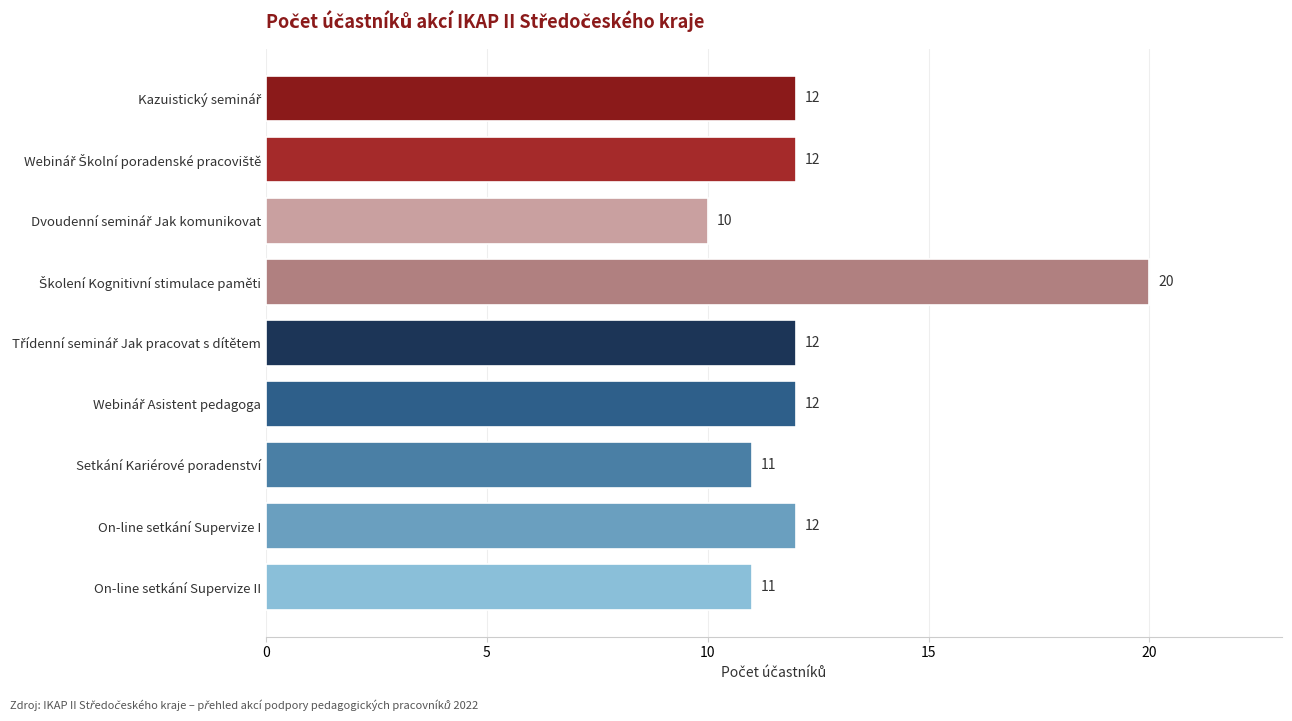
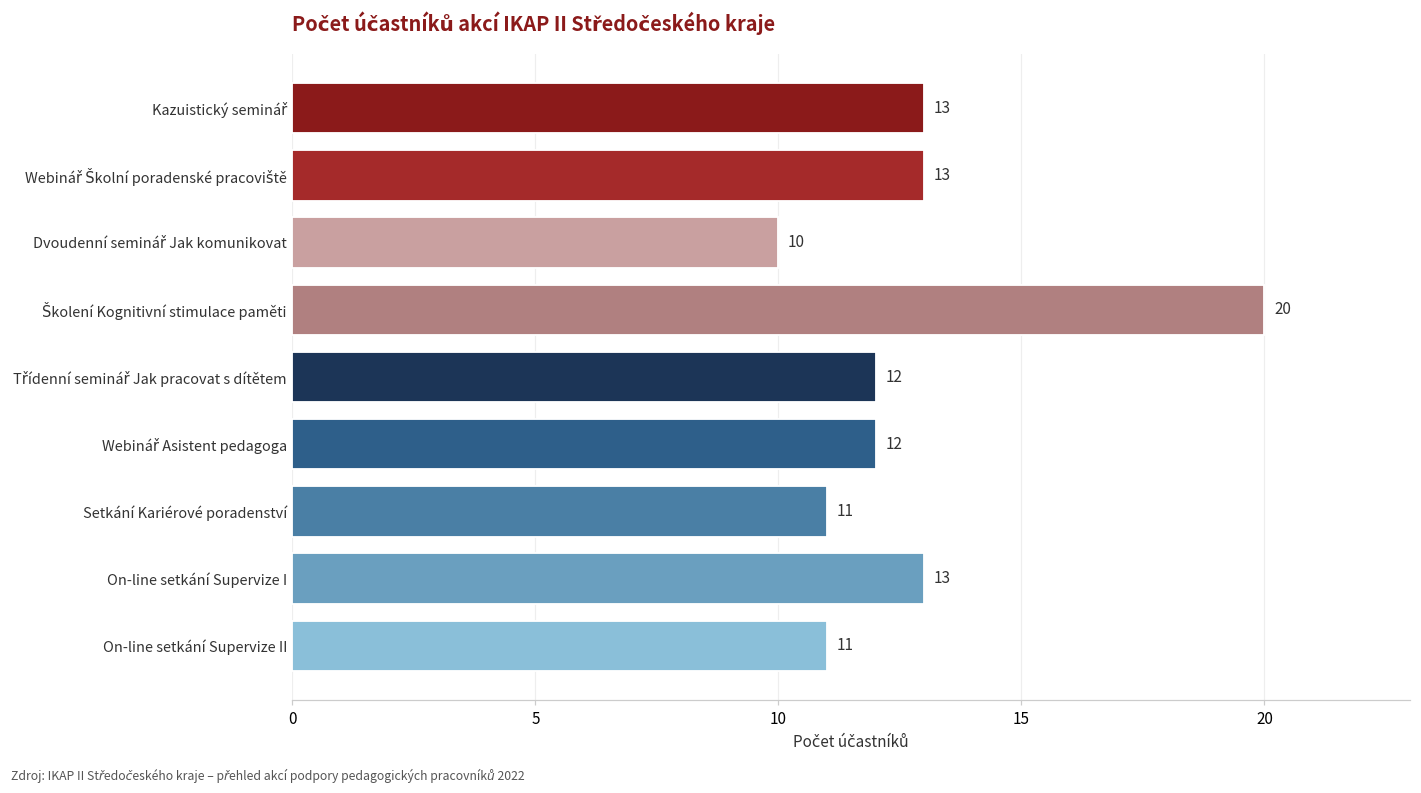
Kazuistický seminář: 12 -> 13
Webinář Školní poradenské pracoviště: 12 -> 13
On-line setkání Supervize I: 12 -> 13
